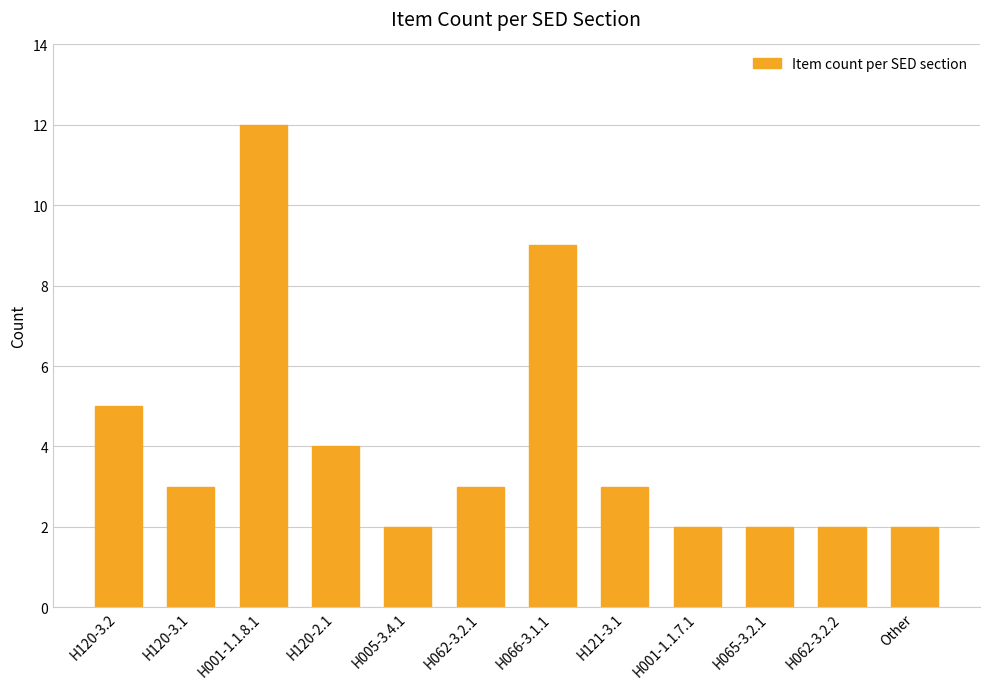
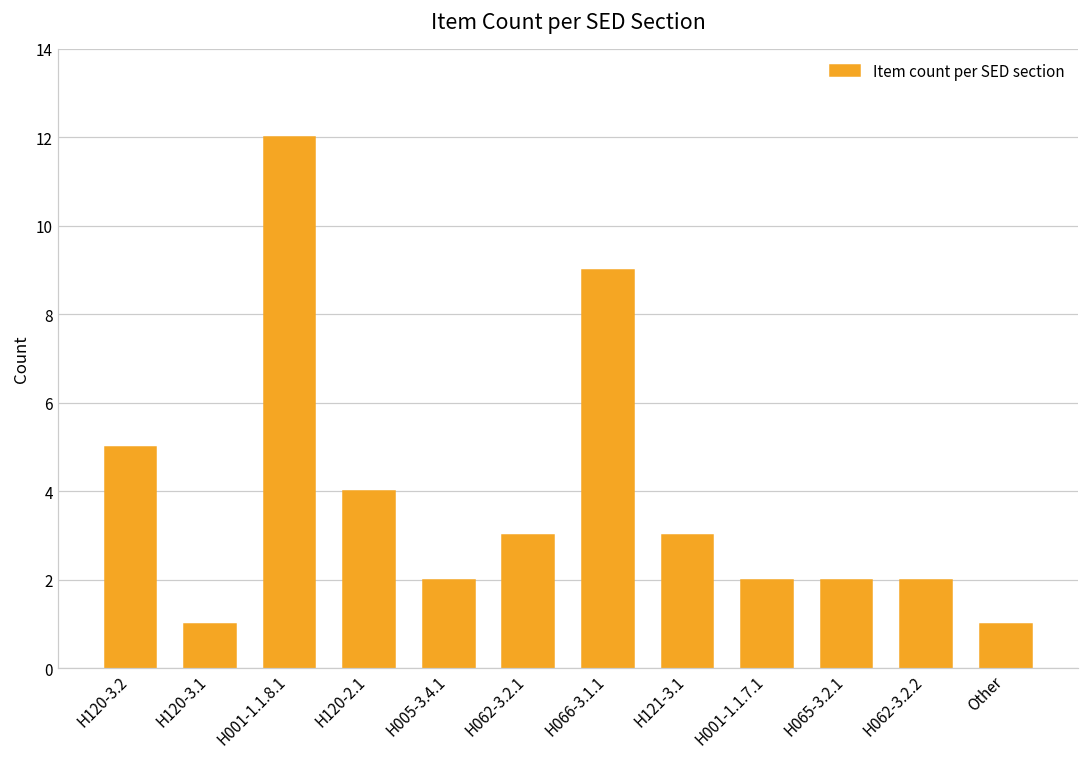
H120-3.1: 3 -> 1
Other: 2 -> 1
